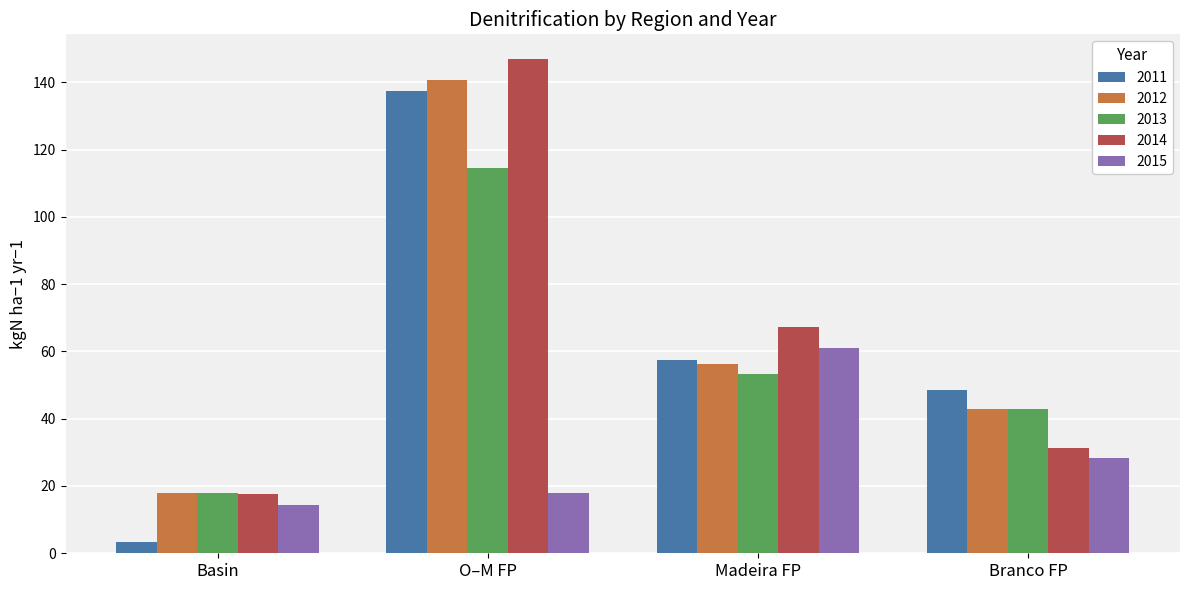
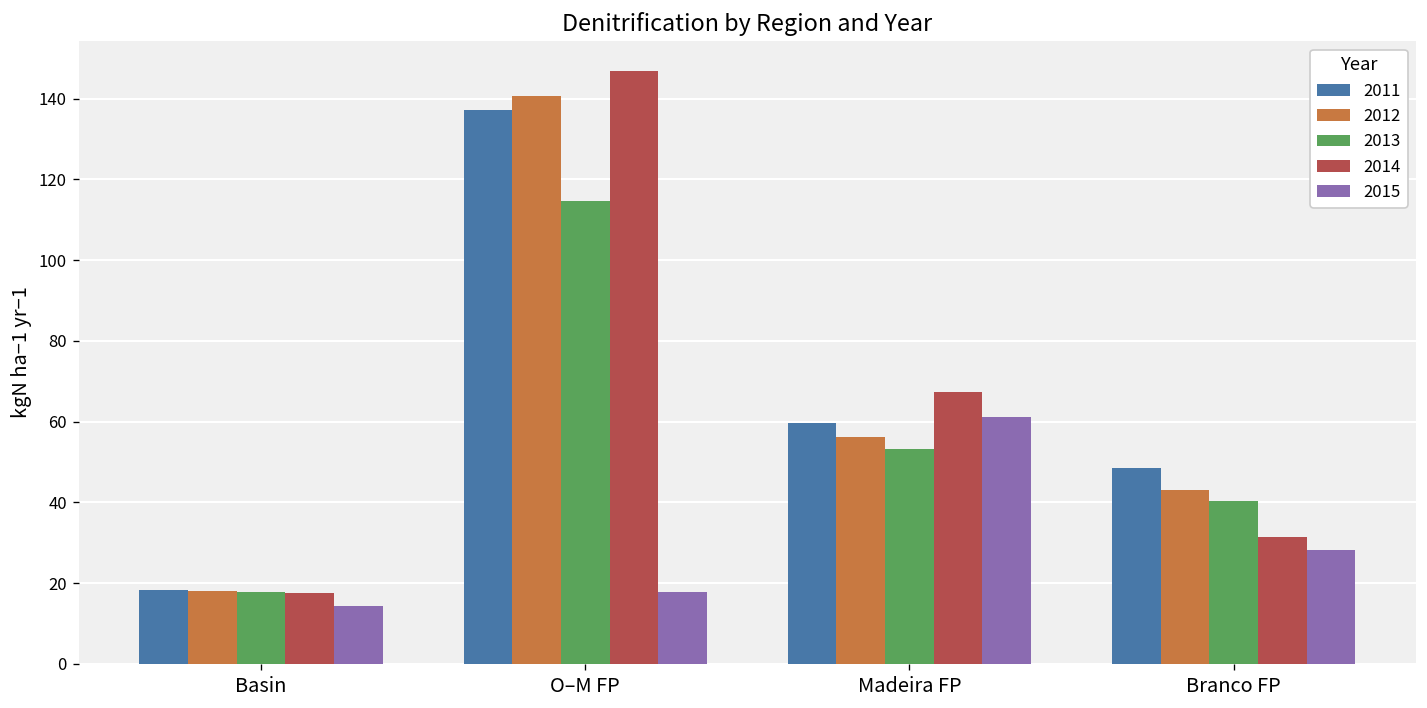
2011, Basin: 4 -> 18
2011, Madeira FP: 57 -> 60
2013, Branco FP: 43 -> 40
